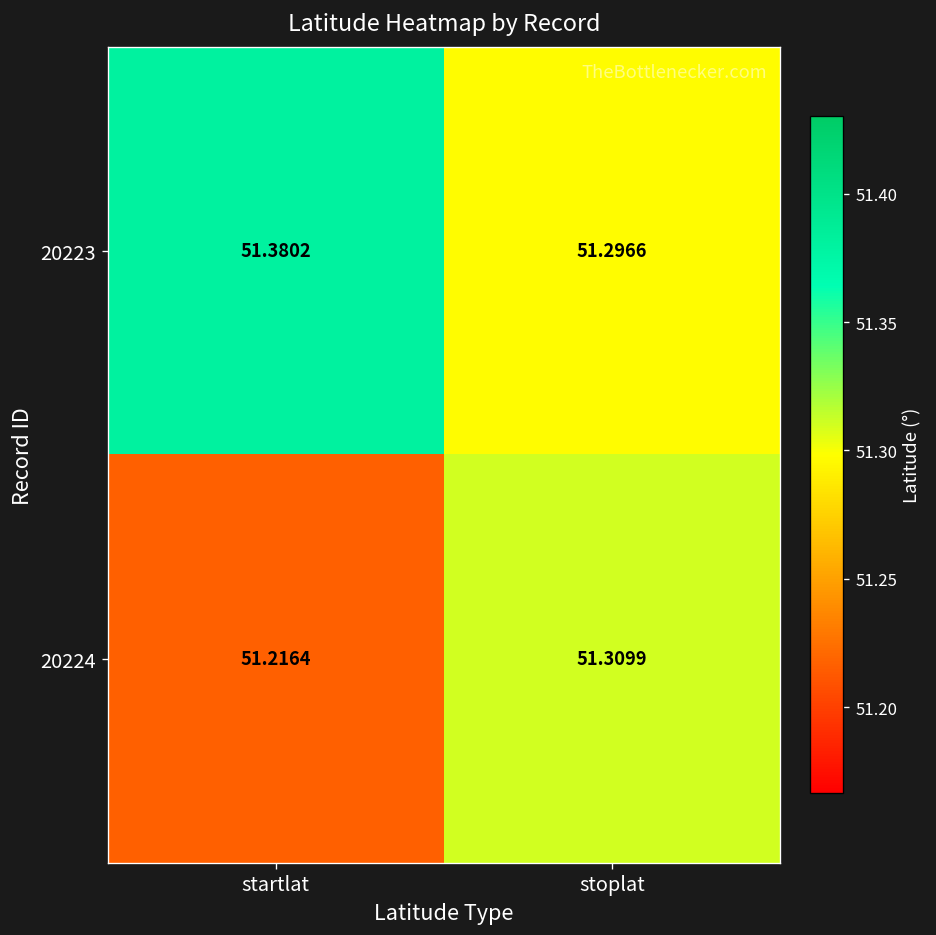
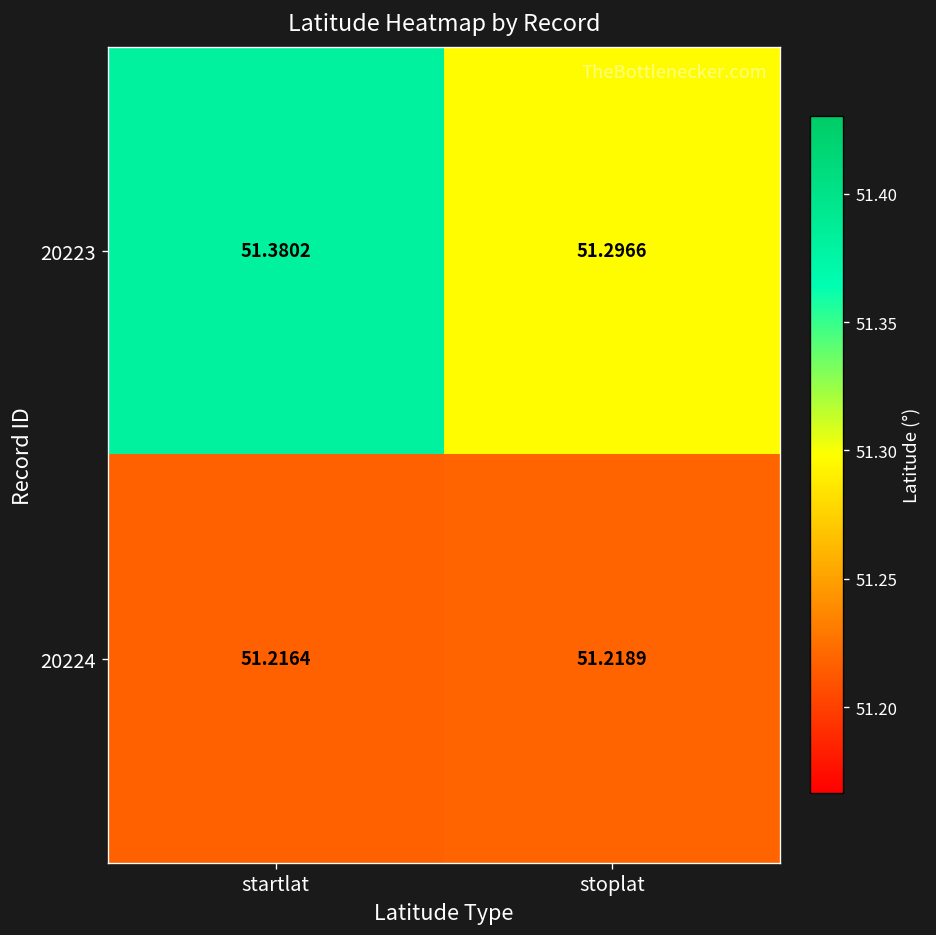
20224, stoplat: 51.3099 -> 51.2189
